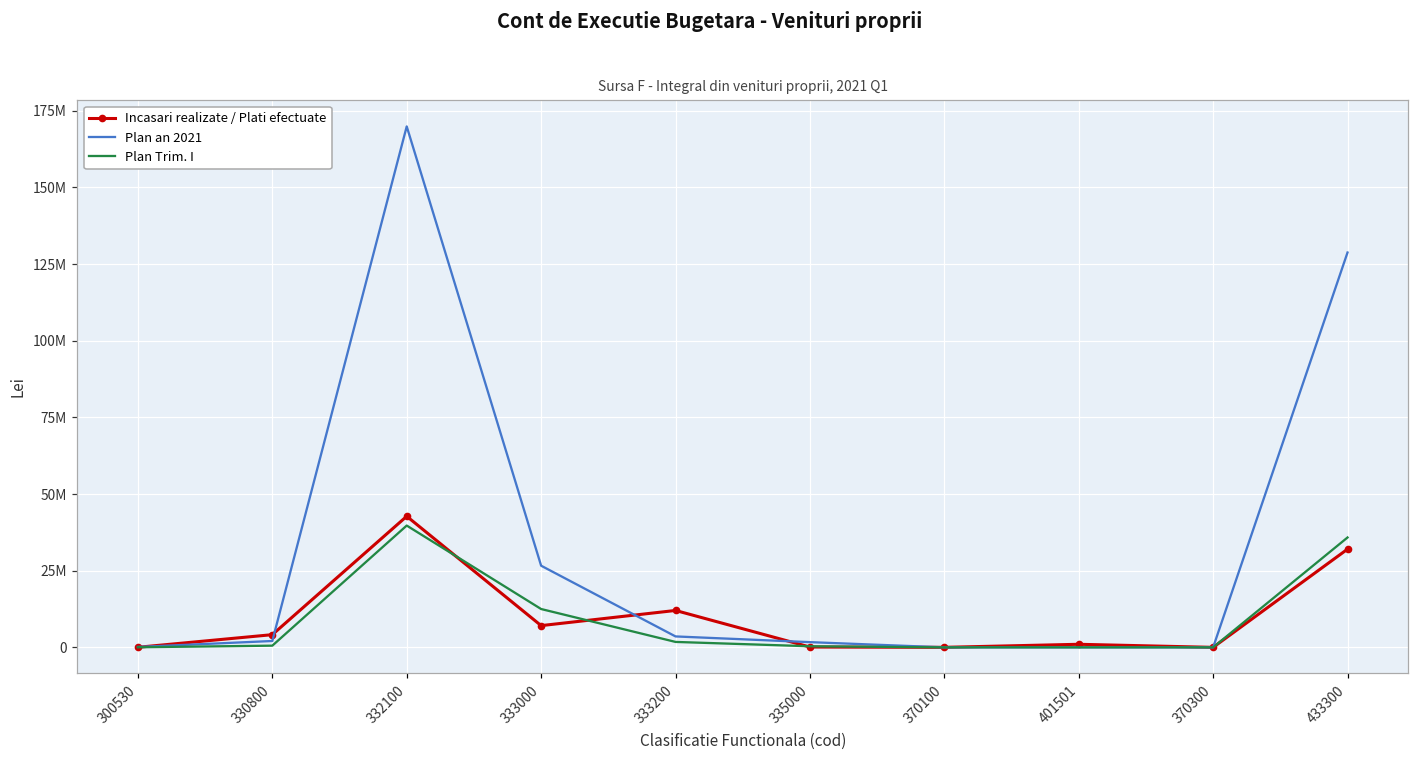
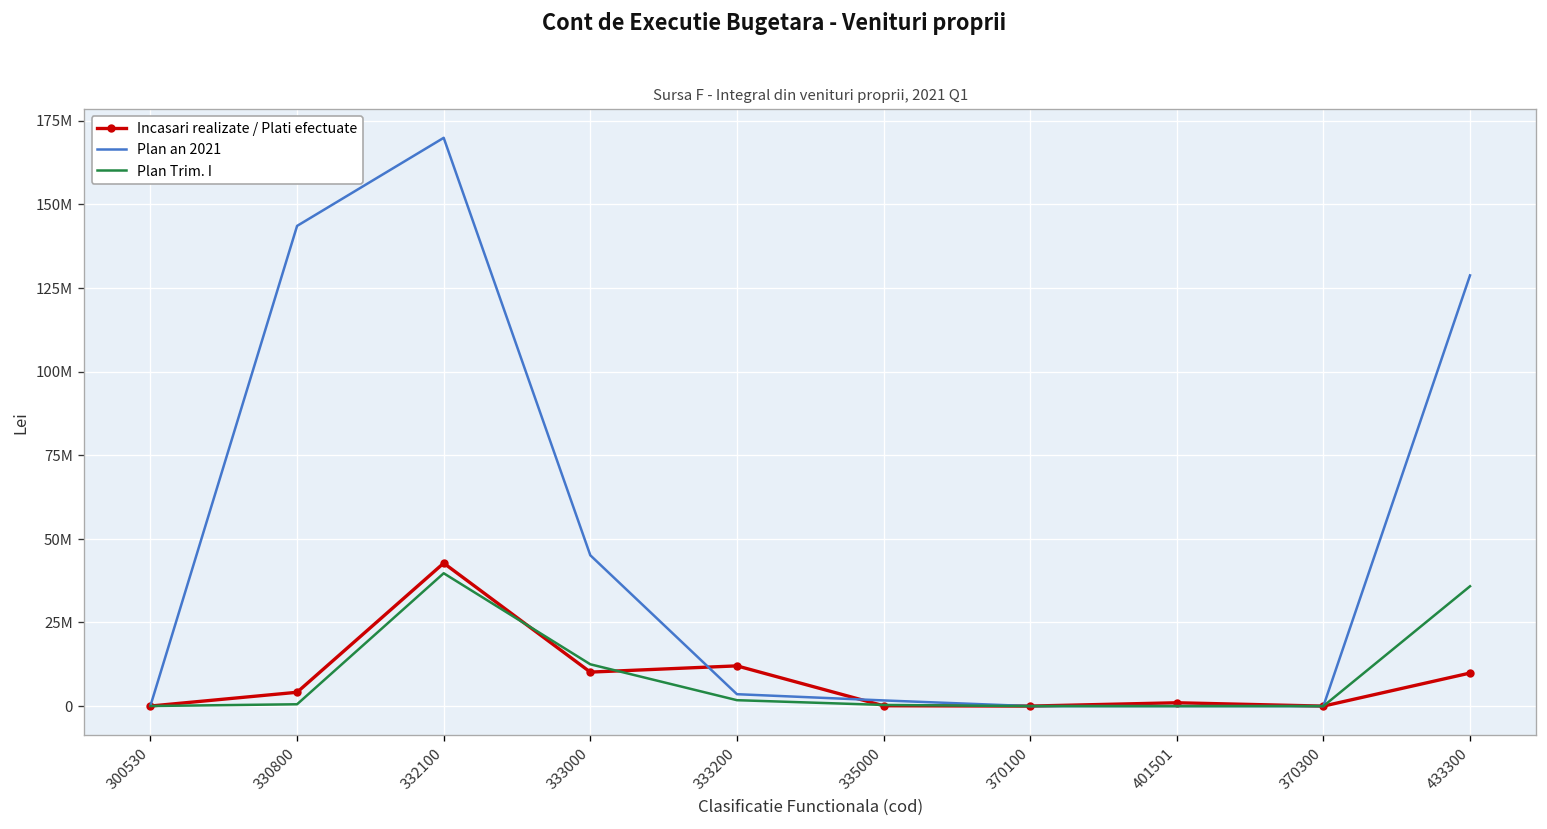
Plan an 2021, 330800: 2000000 -> 144000000
Incasari realizate / Plati efectuate, 333000: 7000000 -> 10000000
Plan an 2021, 333000: 27000000 -> 45000000
Incasari realizate / Plati efectuate, 433300: 32000000 -> 10000000
